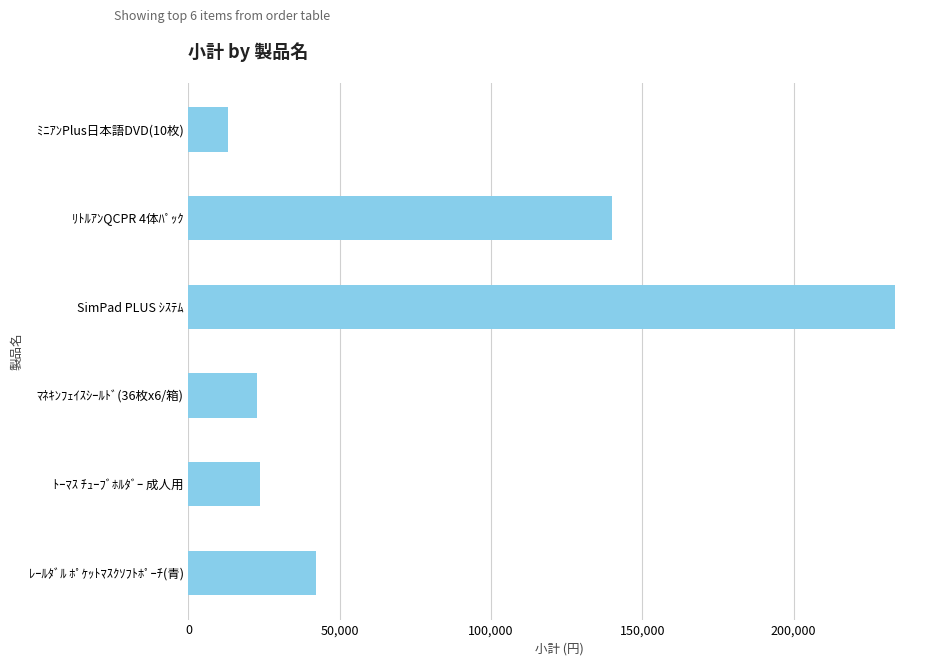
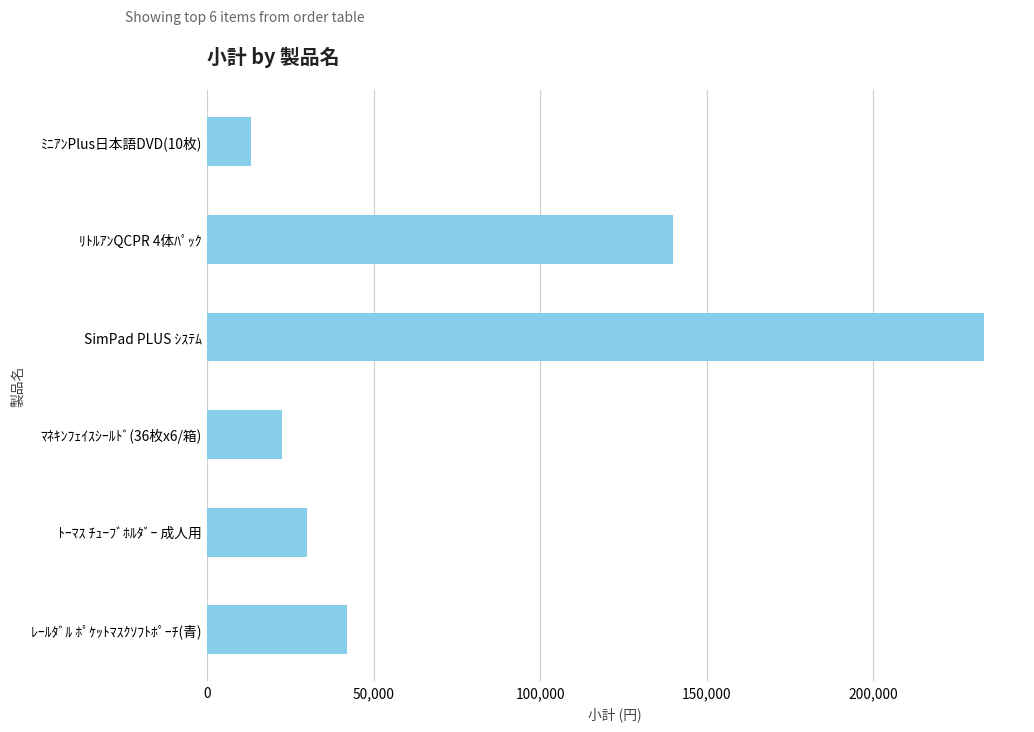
ﾄｰﾏｽ ﾁｭｰﾌﾞﾎﾙﾀﾞｰ 成人用: 24,000 -> 30,000
